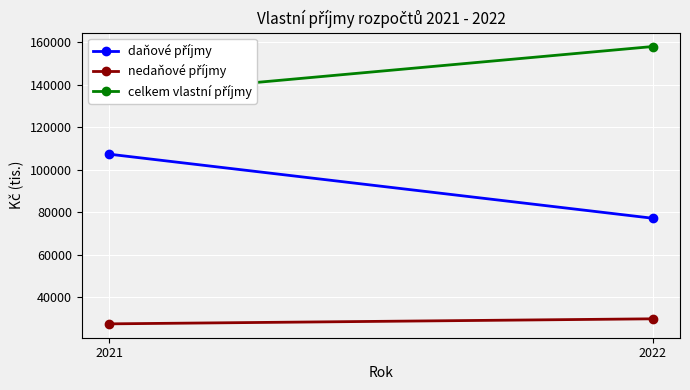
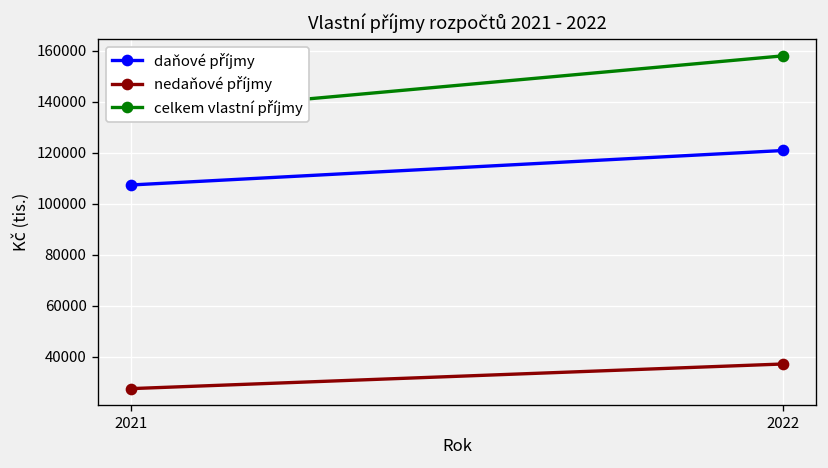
daňové příjmy, 2022: 77000 -> 121000
nedaňové příjmy, 2022: 30000 -> 37000
